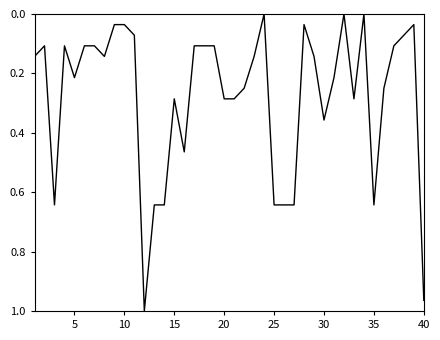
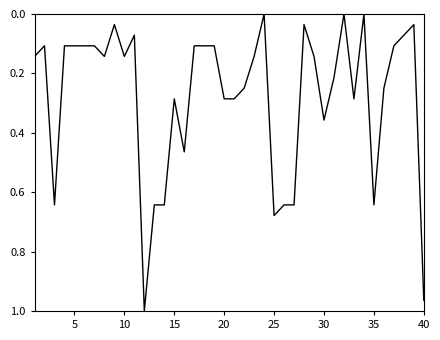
5: 0.21 -> 0.11
10: 0.04 -> 0.14
25: 0.64 -> 0.68
